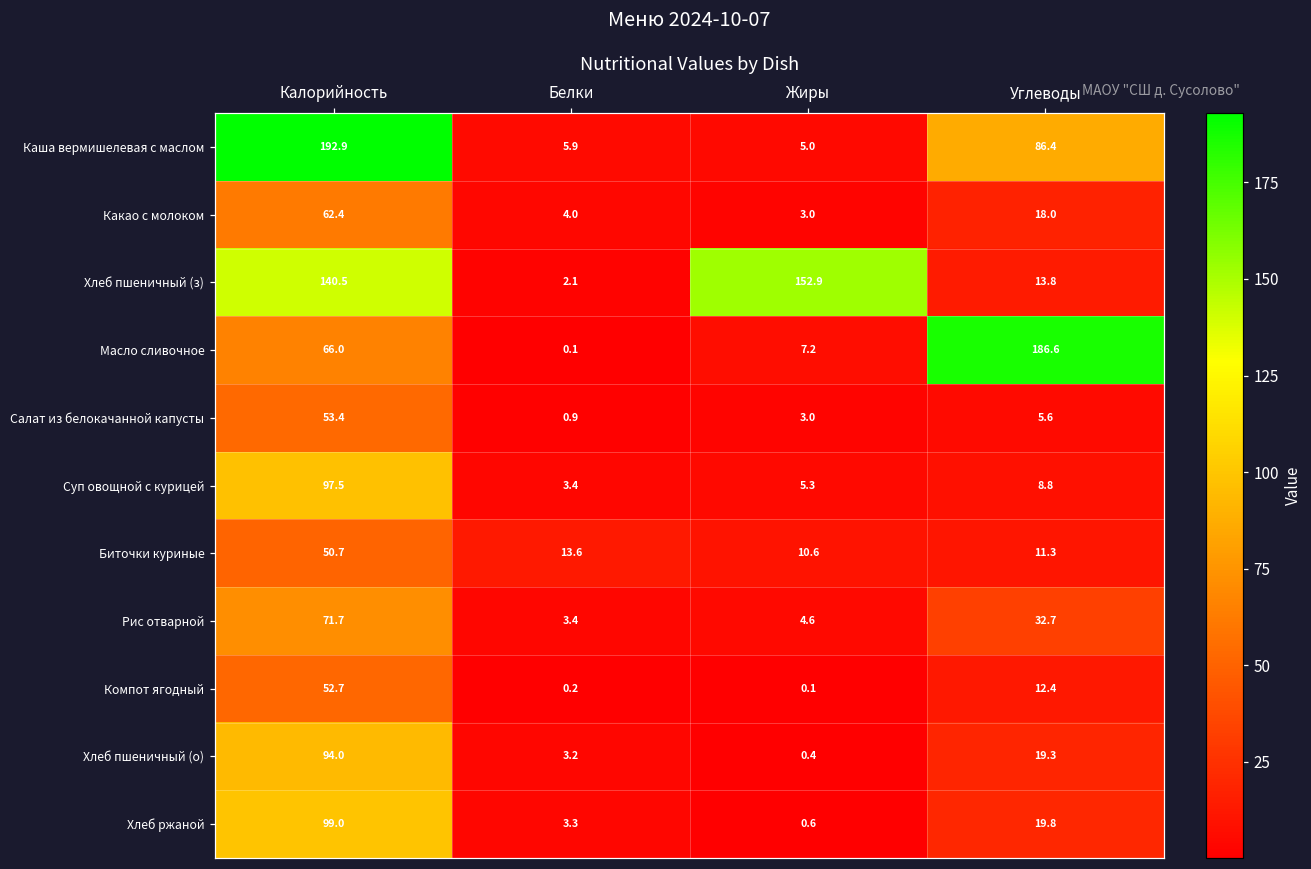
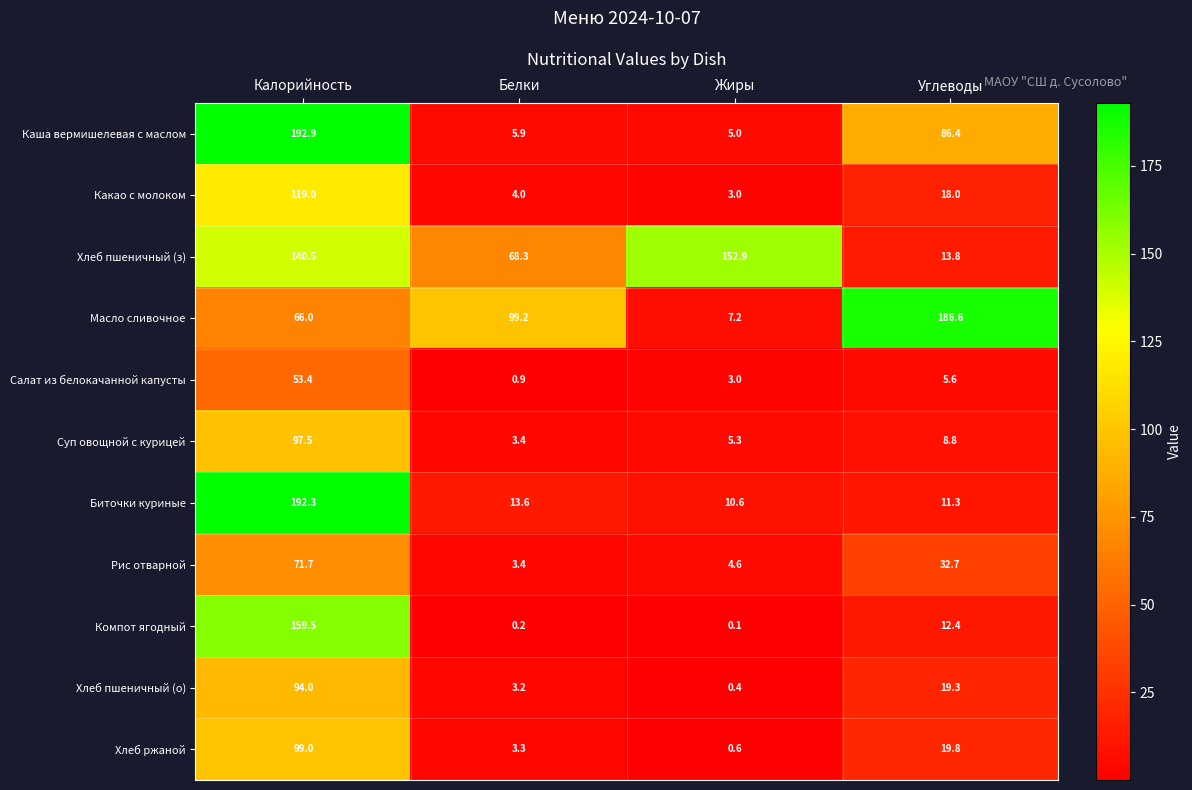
Какао с молоком, Калорийность: 62.4 -> 119.0
Хлеб пшеничный (з), Белки: 2.1 -> 68.3
Масло сливочное, Белки: 0.1 -> 99.2
Биточки куриные, Калорийность: 50.7 -> 192.3
Компот ягодный, Калорийность: 52.7 -> 159.5
